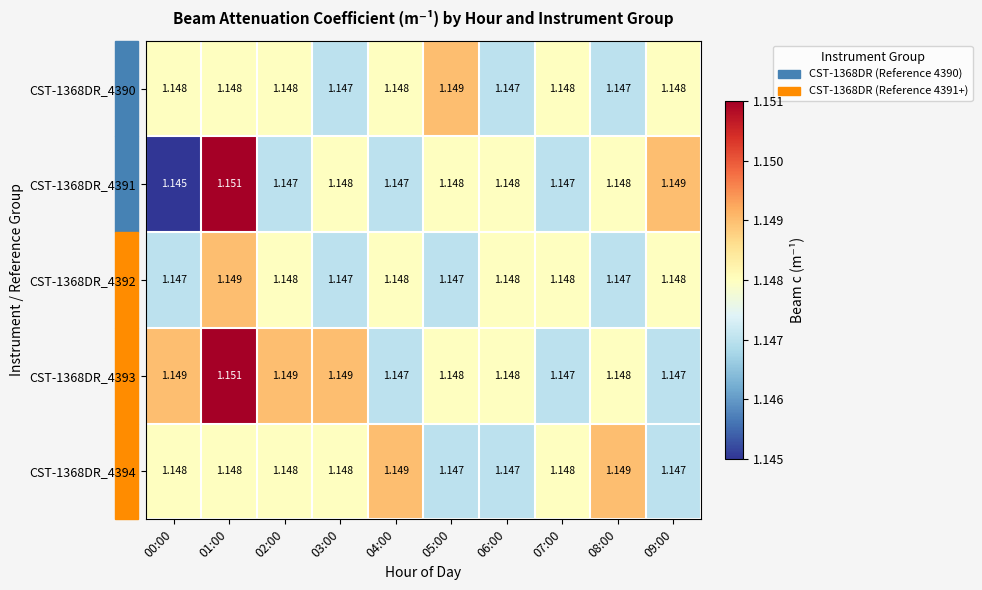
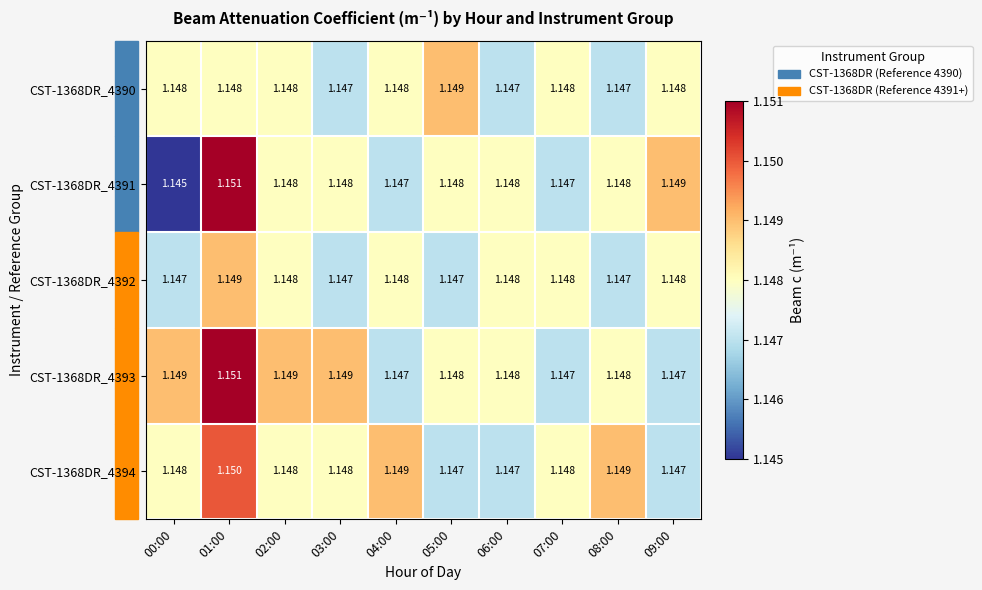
CST-1368DR_4391, 02:00: 1.147 -> 1.148
CST-1368DR_4394, 01:00: 1.148 -> 1.150
